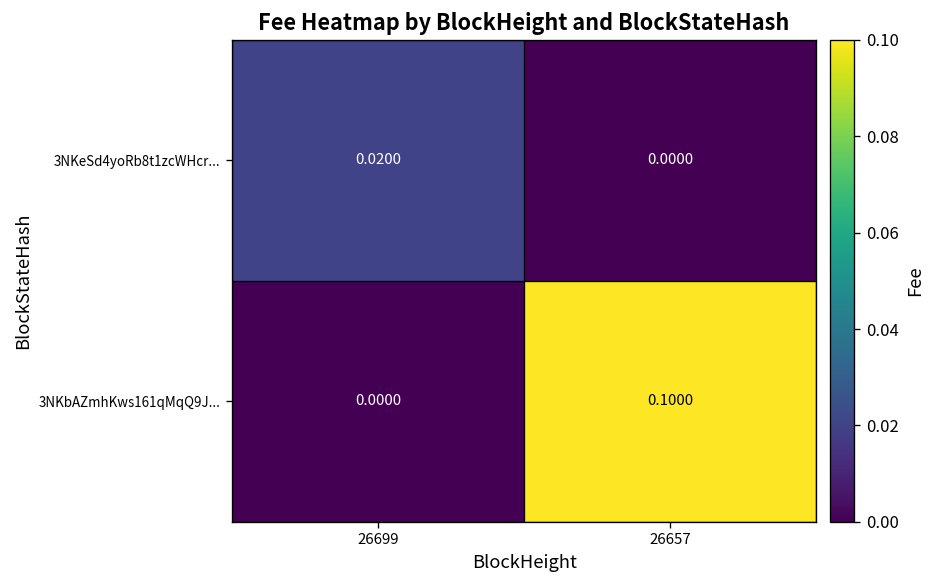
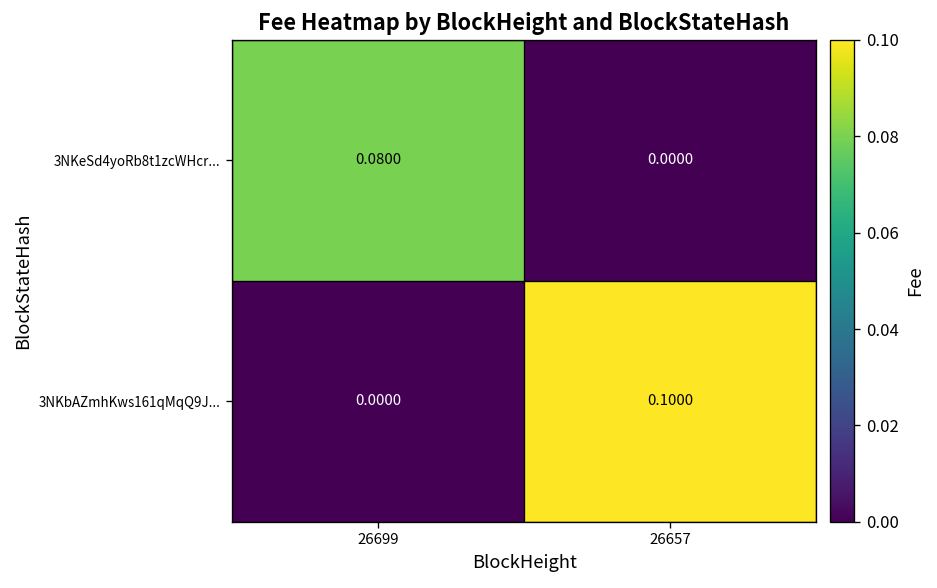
3NKeSd4yoRb8t1zcWHcr..., 26699: 0.0200 -> 0.0800
